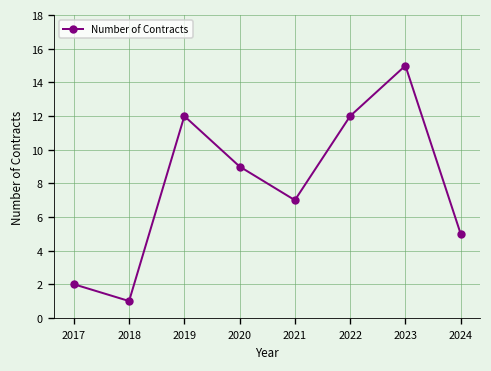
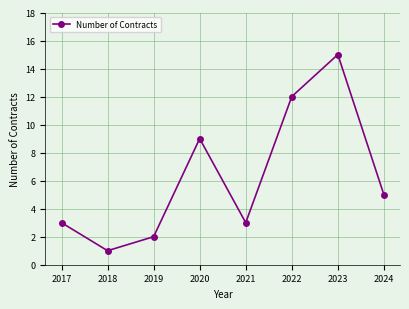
2017: 2 -> 3
2019: 12 -> 2
2021: 7 -> 3
